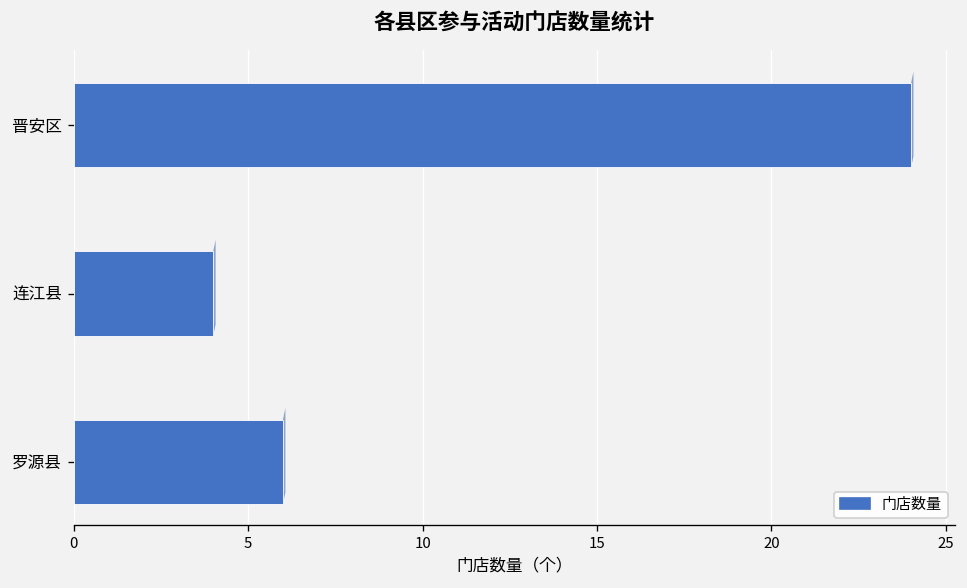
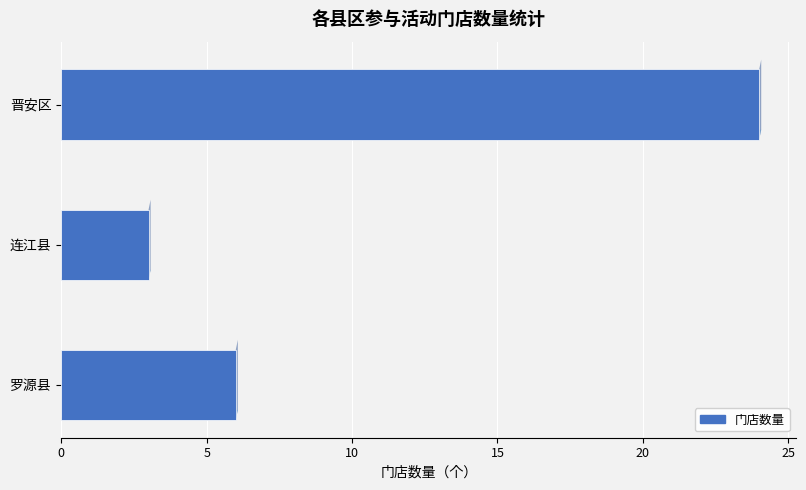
连江县: 4 -> 3
